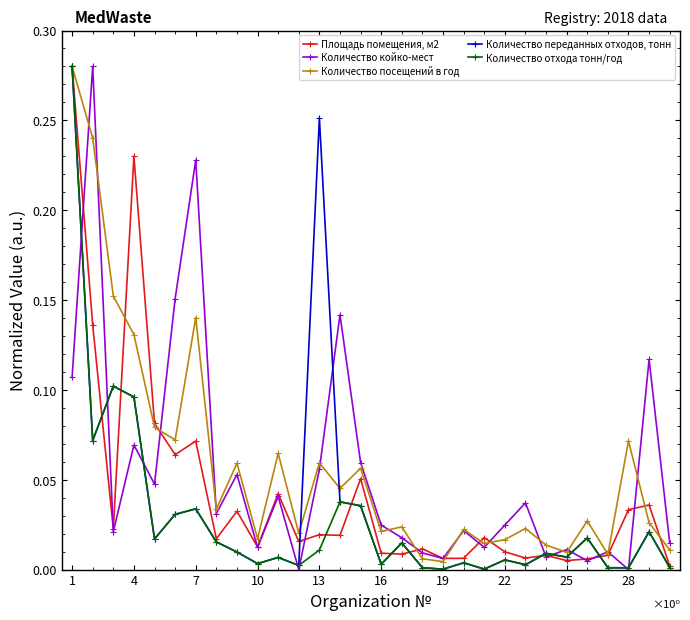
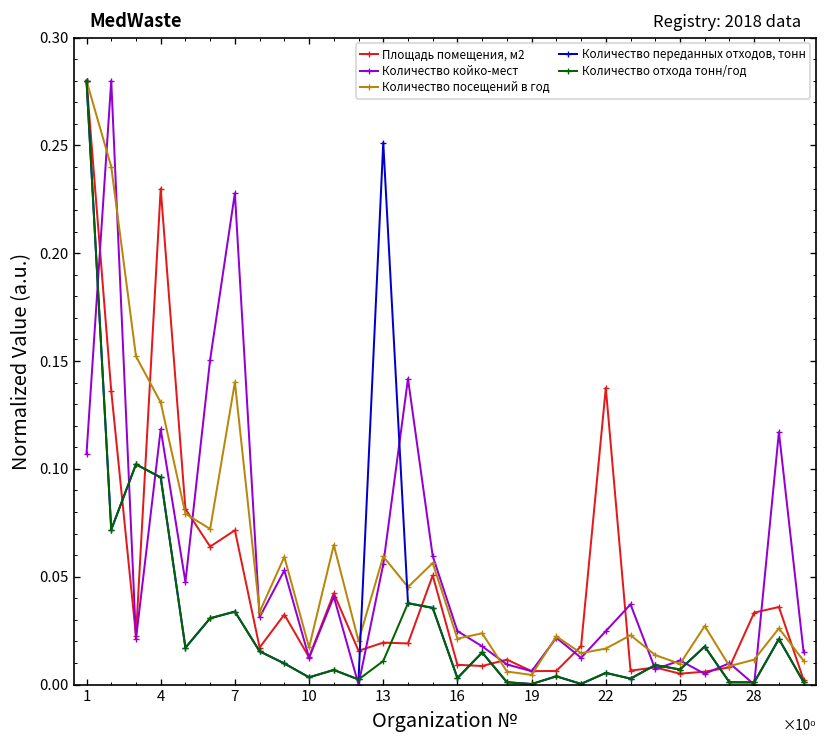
Количество койко-мест, 4: 0.069 -> 0.118
Площадь помещения, м2, 22: 0.010 -> 0.138
Количество посещений в год, 28: 0.072 -> 0.012
